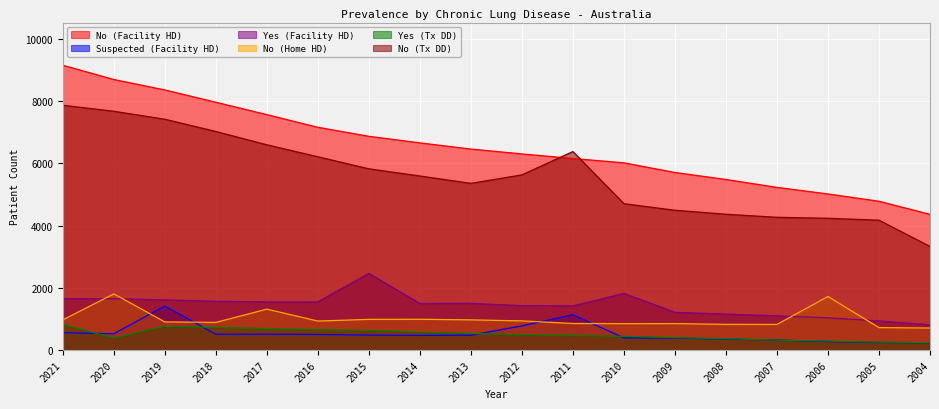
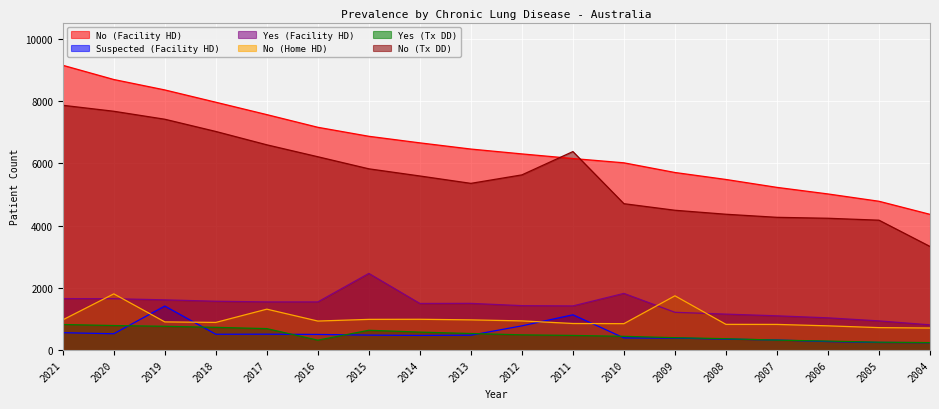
Yes (Tx DD), 2020: 400 -> 800
Yes (Tx DD), 2016: 700 -> 300
No (Home HD), 2009: 800 -> 1700
No (Home HD), 2006: 1700 -> 800
